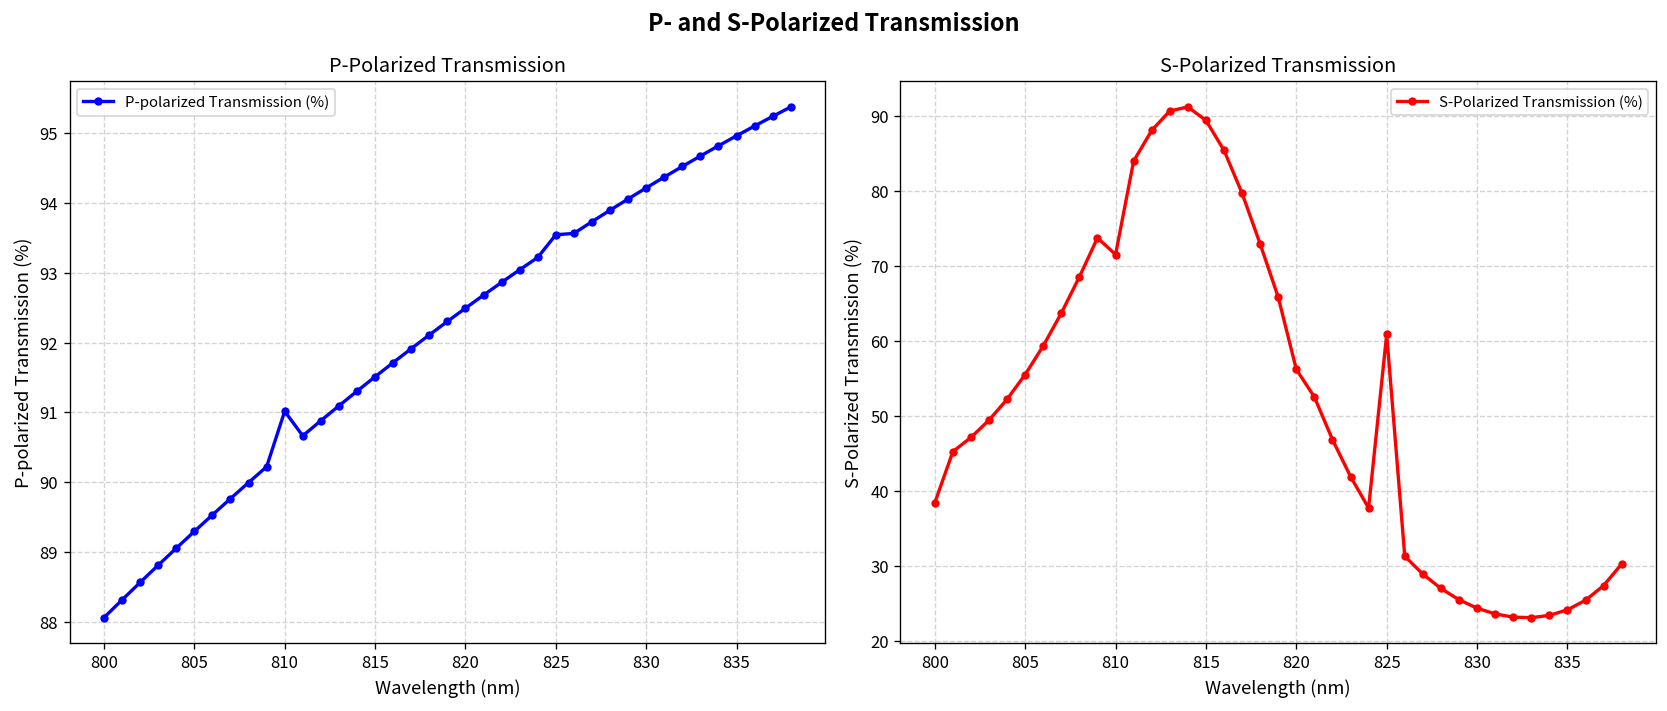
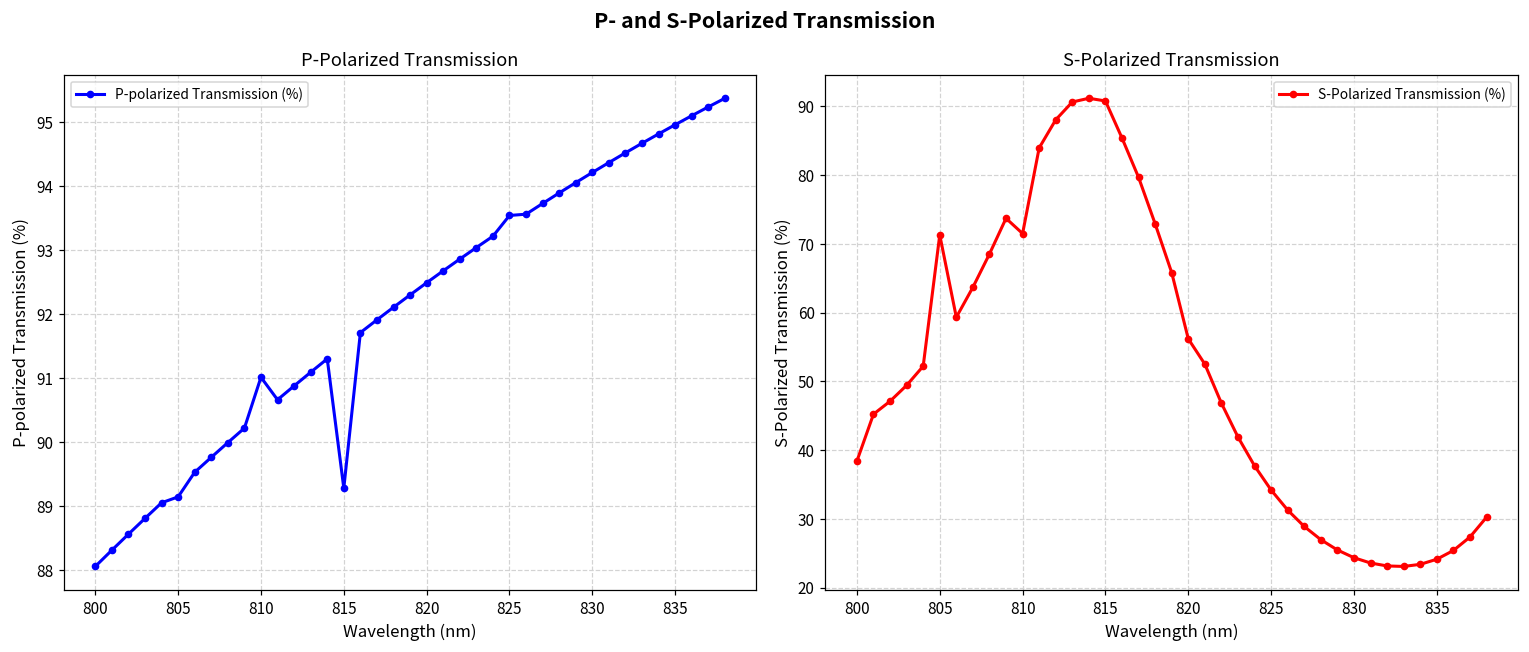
P-Polarized Transmission, 805: 89.3 -> 89.1
P-Polarized Transmission, 815: 91.5 -> 89.3
S-Polarized Transmission, 805: 55 -> 71
S-Polarized Transmission, 815: 89 -> 91
S-Polarized Transmission, 825: 61 -> 34
